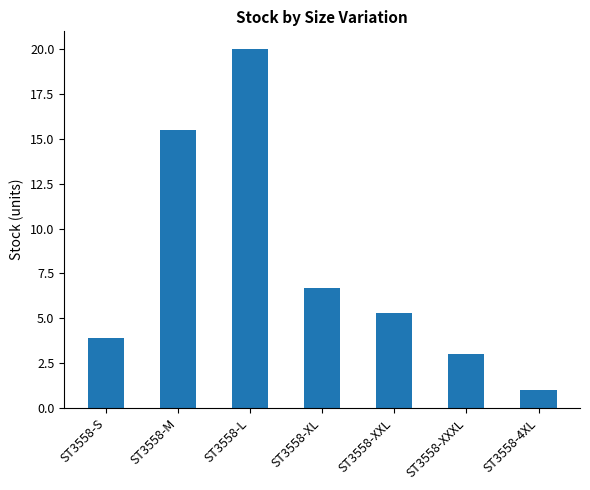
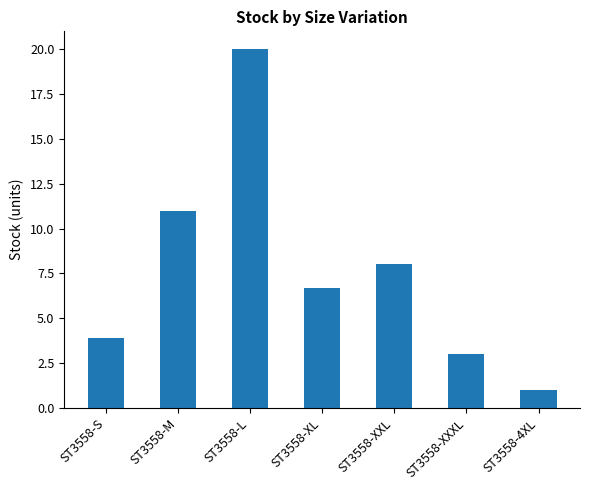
ST3558-M: 15.5 -> 11.0
ST3558-XXL: 5.3 -> 8.0
